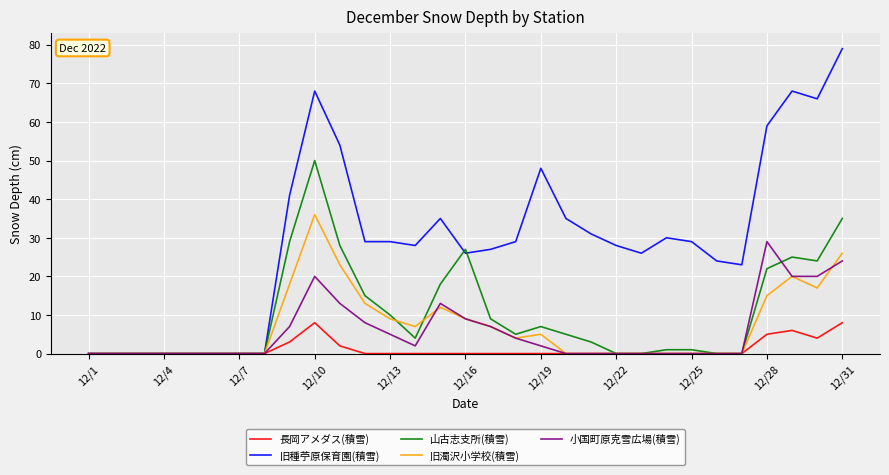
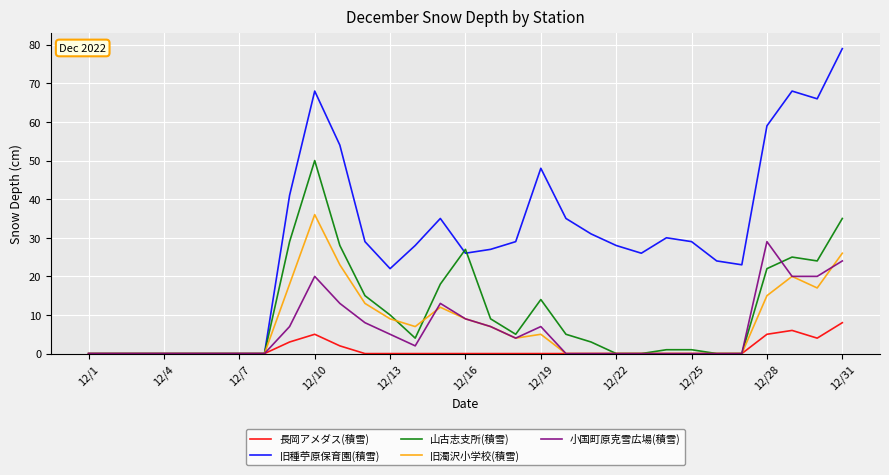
長岡アメダス(積雪), 12/10: 8 -> 5
旧種苧原保育園(積雪), 12/13: 29 -> 22
山古志支所(積雪), 12/19: 7 -> 14
小国町原克雪広場(積雪), 12/19: 2 -> 7
